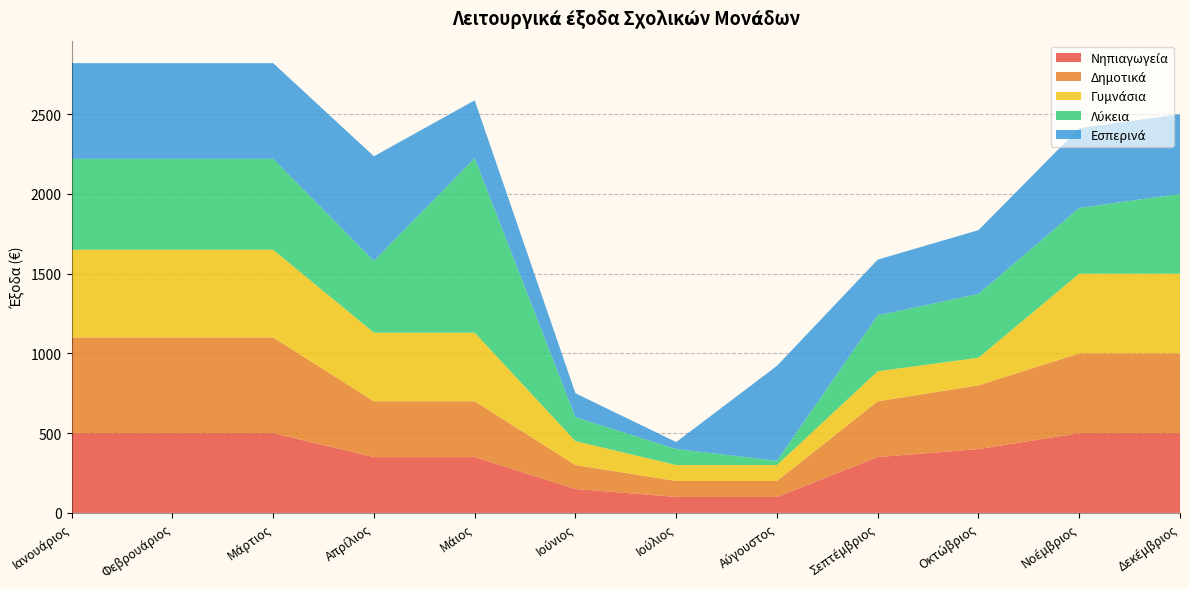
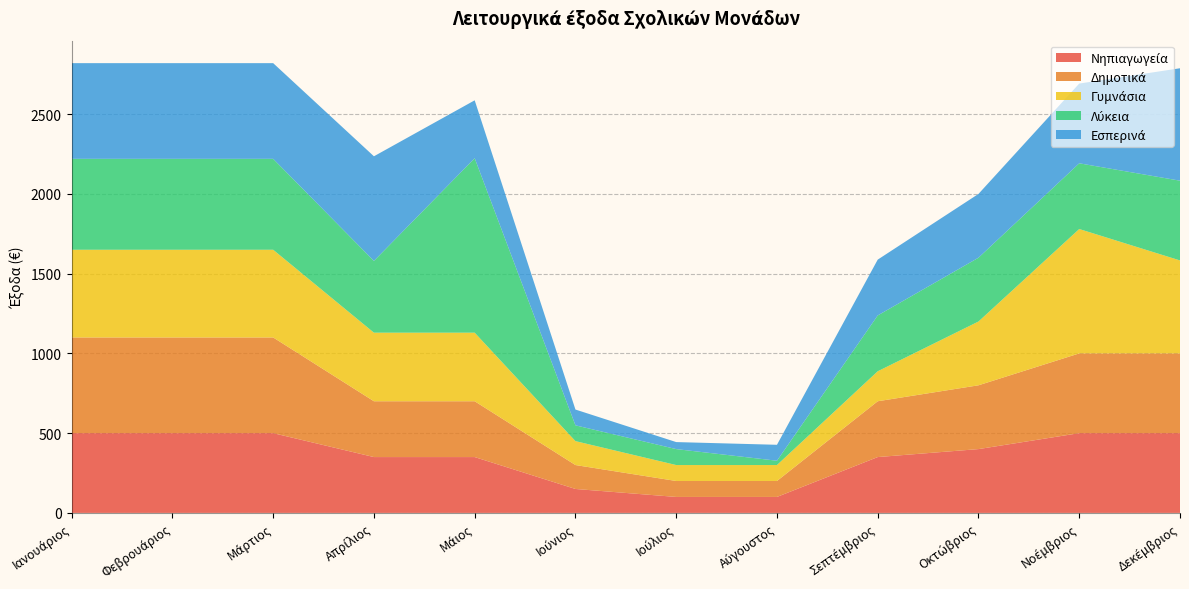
Λύκεια, Ιούνιος: 150 -> 100
Εσπερινά, Ιούνιος: 150 -> 100
Εσπερινά, Αύγουστος: 600 -> 100
Γυμνάσια, Οκτώβριος: 170 -> 400
Γυμνάσια, Νοέμβριος: 500 -> 780
Γυμνάσια, Δεκέμβριος: 500 -> 580
Εσπερινά, Δεκέμβριος: 500 -> 710
